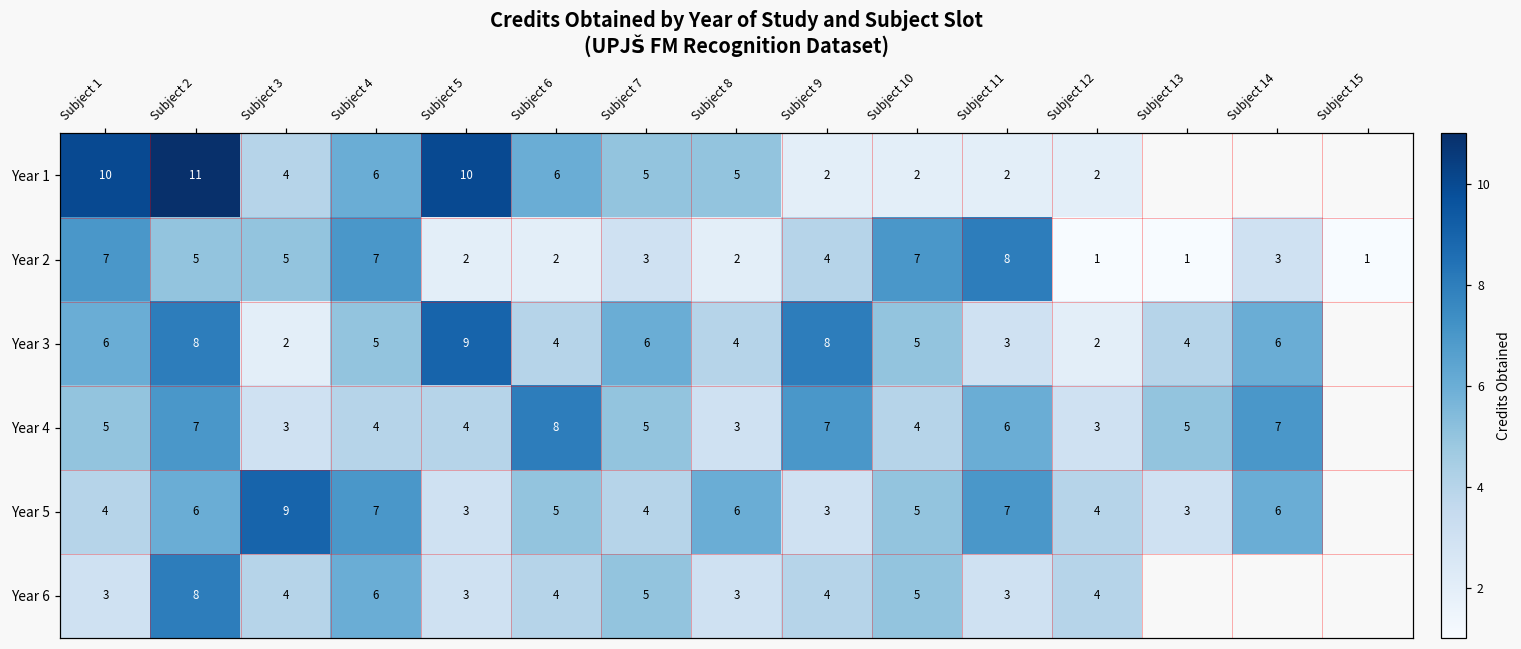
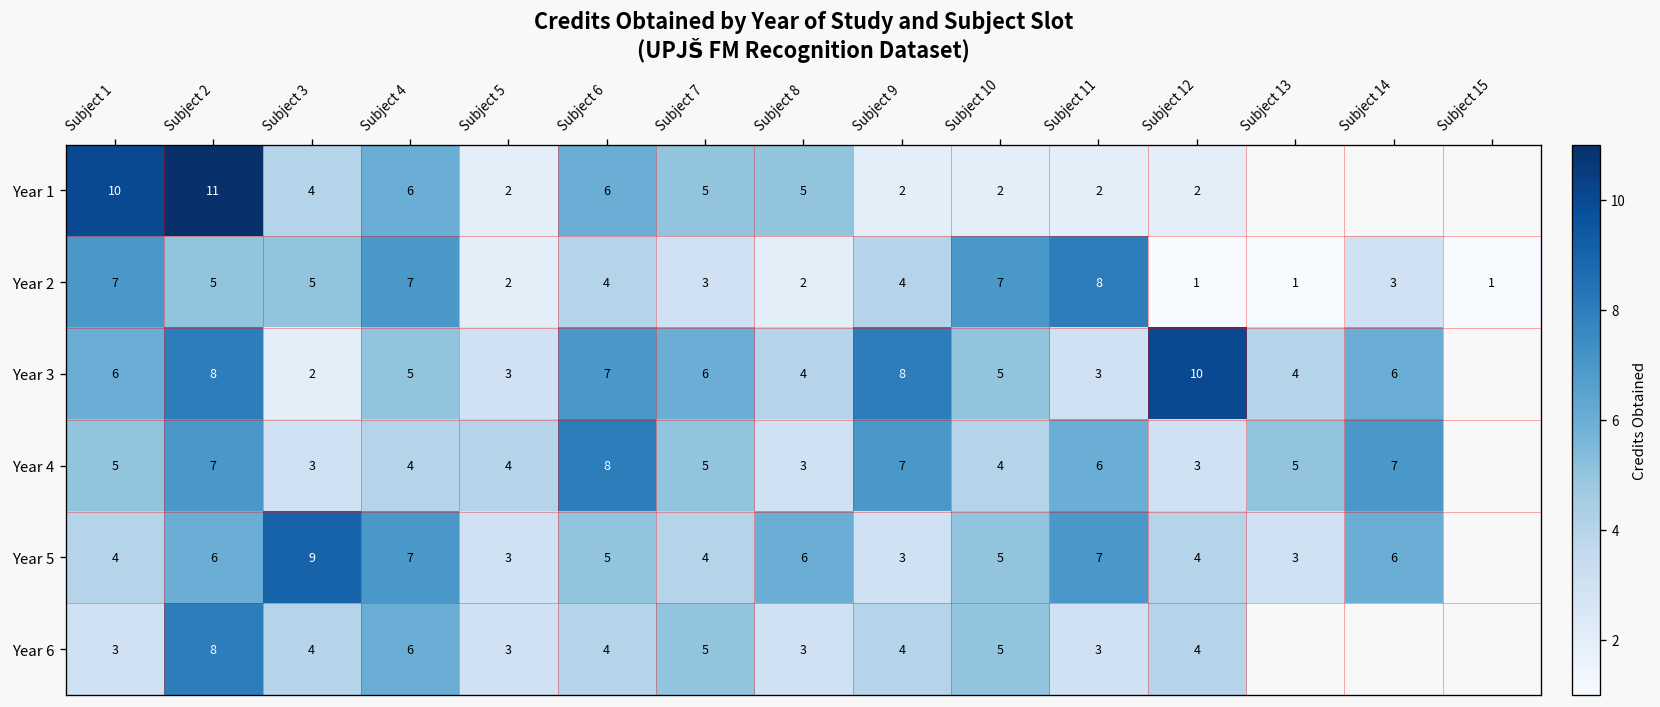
Year 1, Subject 5: 10 -> 2
Year 2, Subject 6: 2 -> 4
Year 3, Subject 5: 9 -> 3
Year 3, Subject 6: 4 -> 7
Year 3, Subject 12: 2 -> 10
